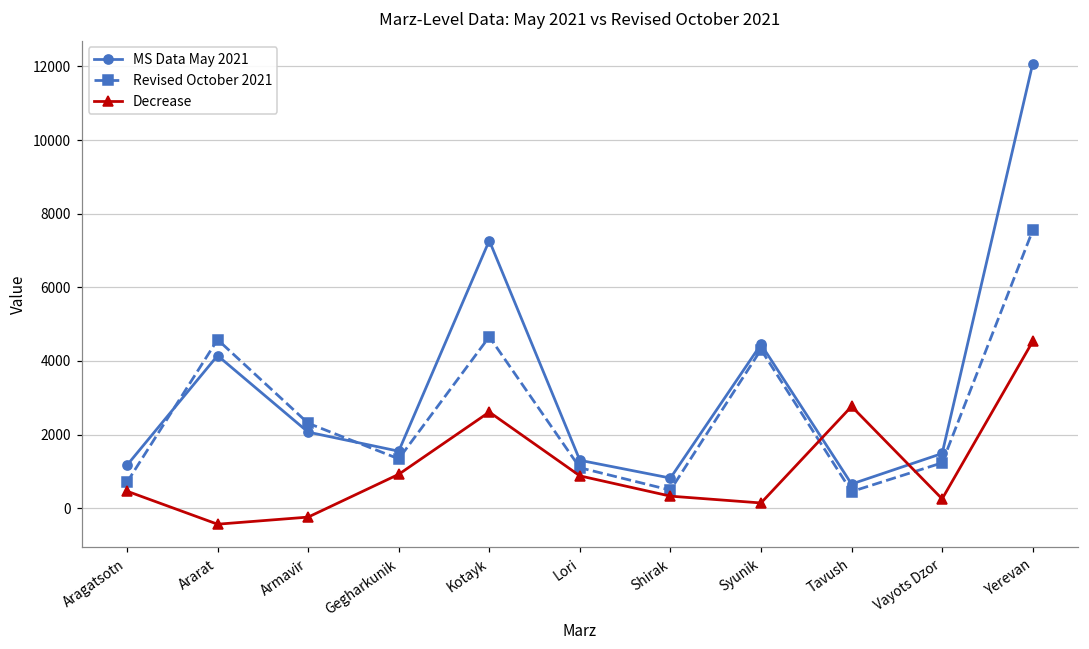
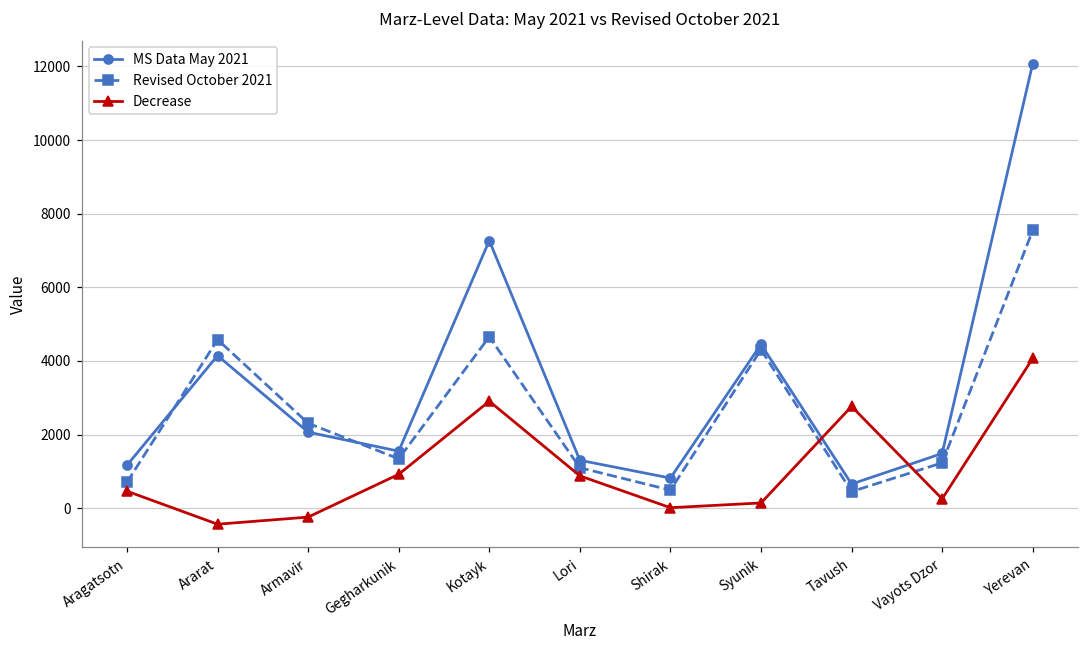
Decrease, Kotayk: 2600 -> 2900
Decrease, Shirak: 300 -> 0
Decrease, Yerevan: 4500 -> 4100
